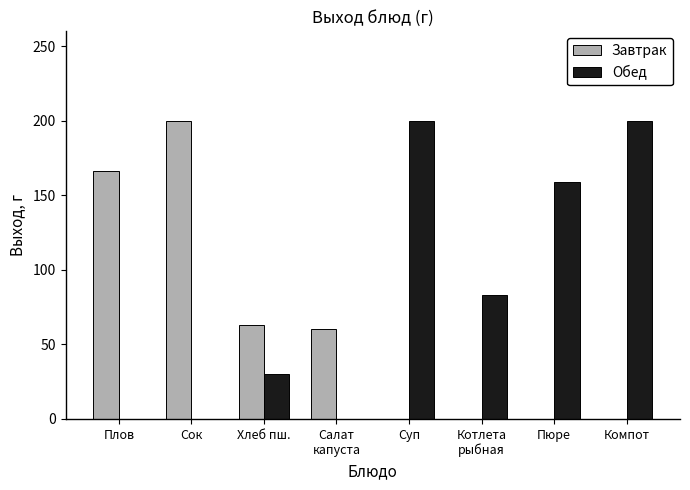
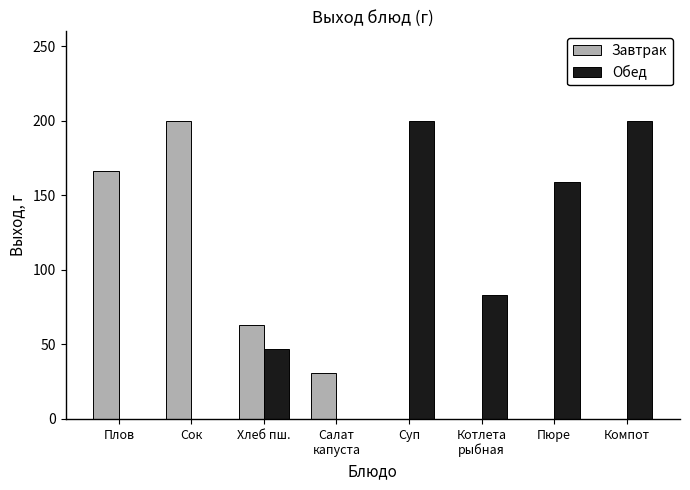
Обед, Хлеб пш.: 30 -> 47
Завтрак, Салат капуста: 60 -> 31
